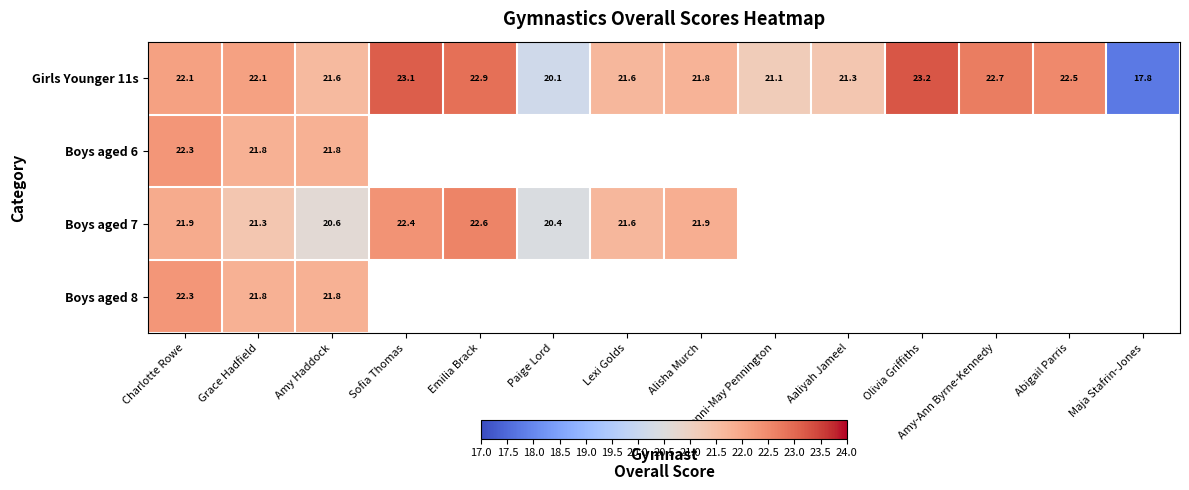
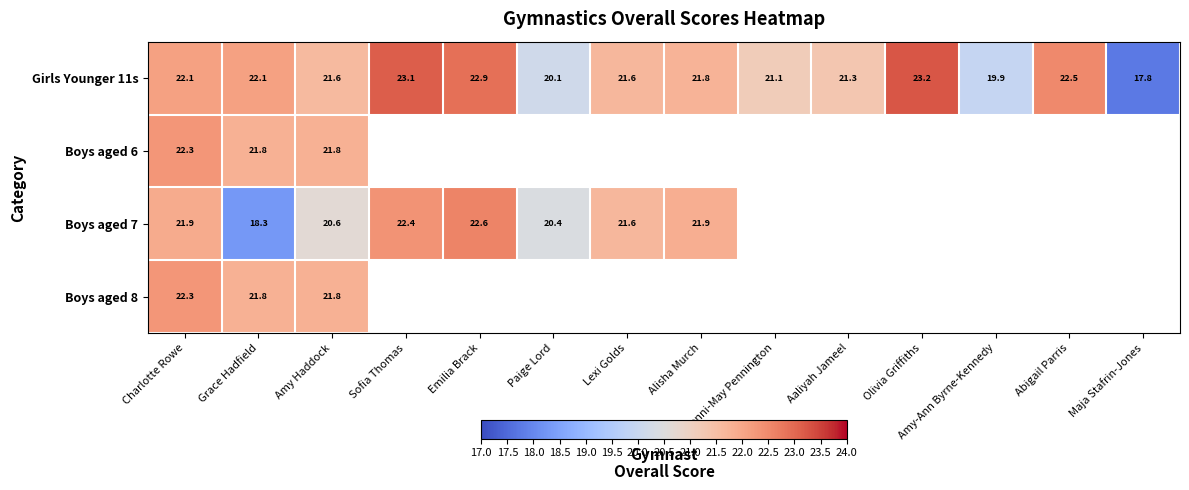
Girls Younger 11s, Amy-Ann Byrne-Kennedy: 22.7 -> 19.9
Boys aged 7, Grace Hadfield: 21.3 -> 18.3
